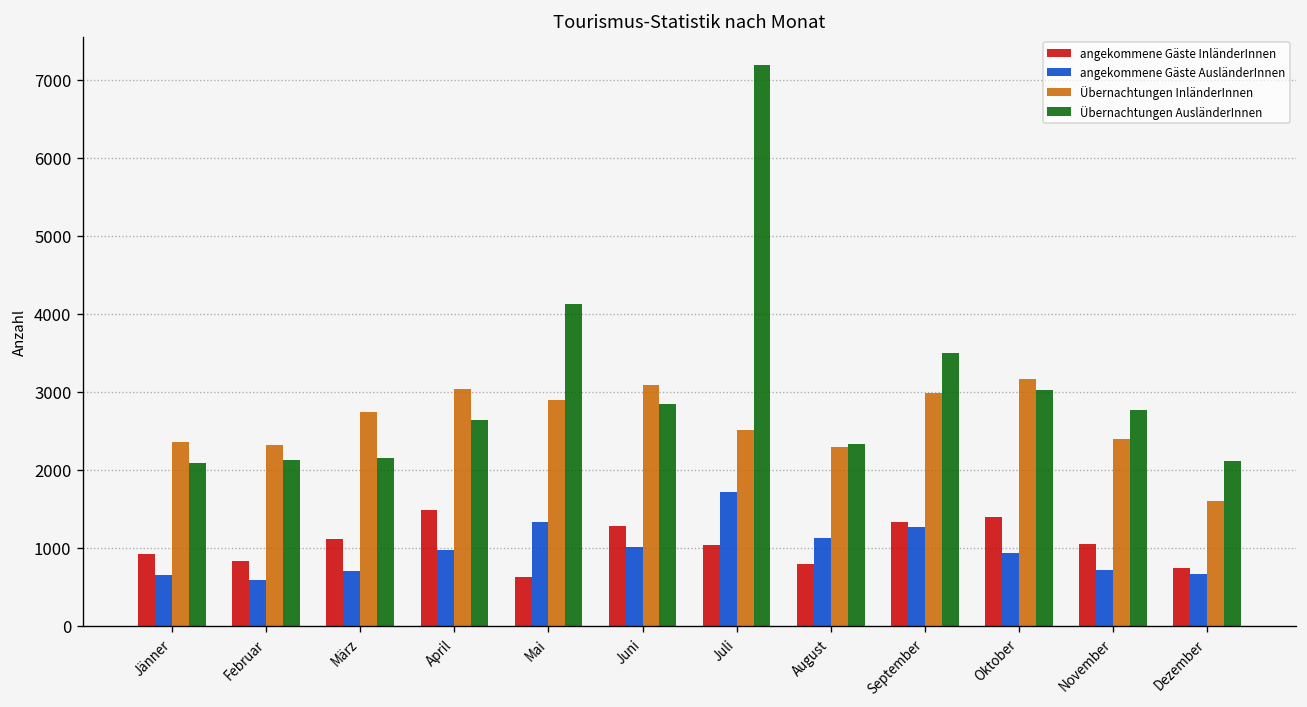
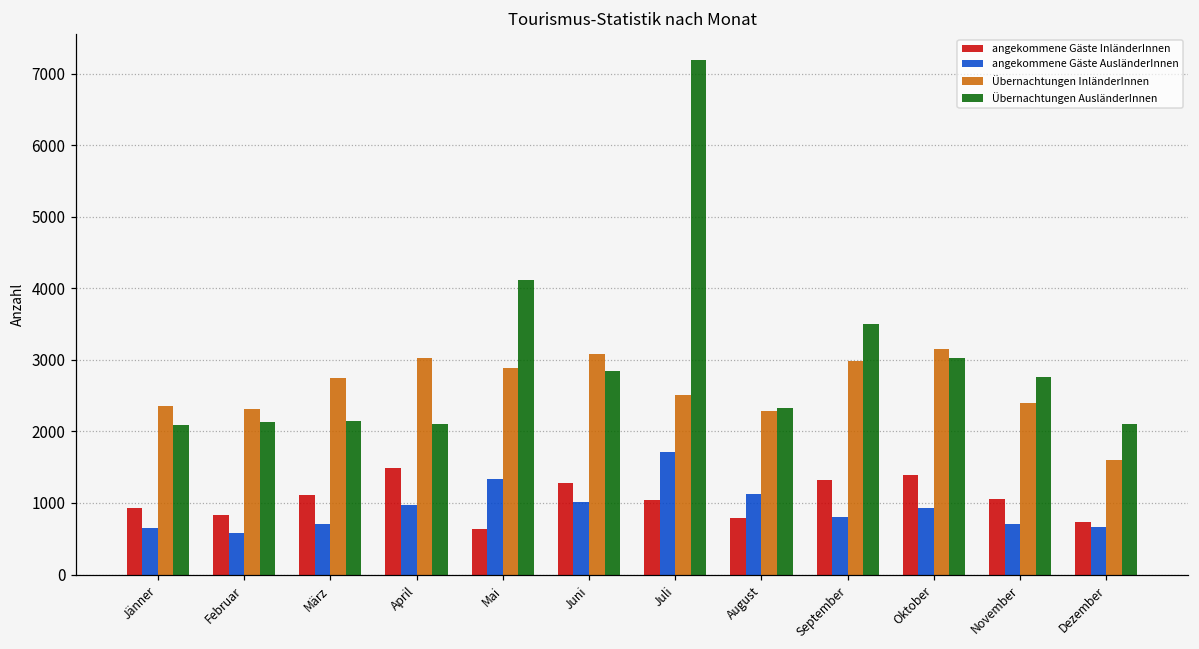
Übernachtungen AusländerInnen, April: 2600 -> 2100
angekommene Gäste AusländerInnen, September: 1300 -> 800
